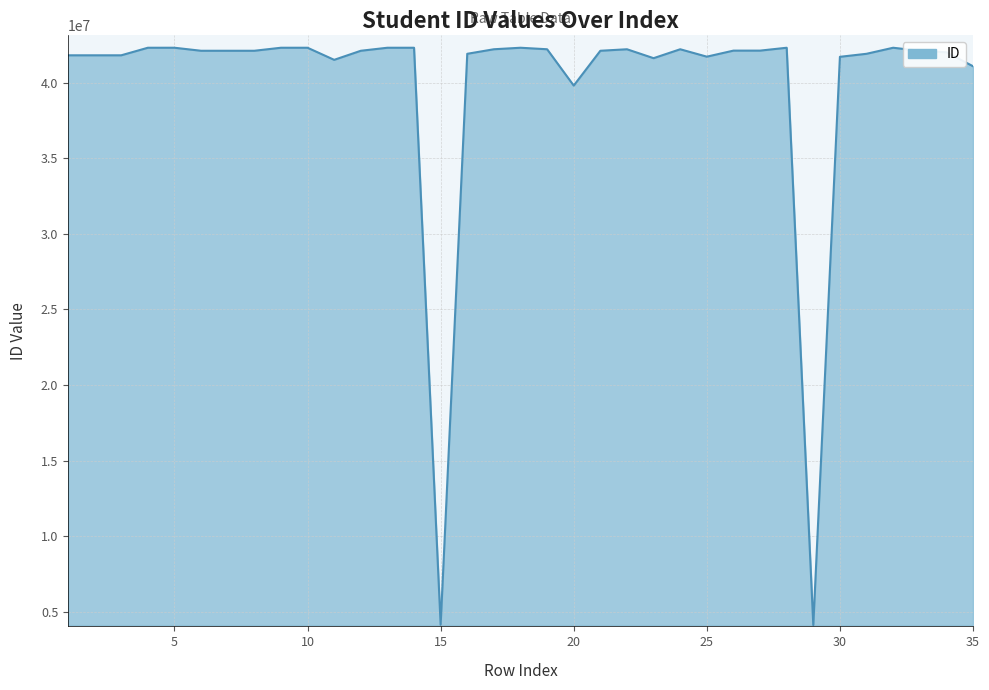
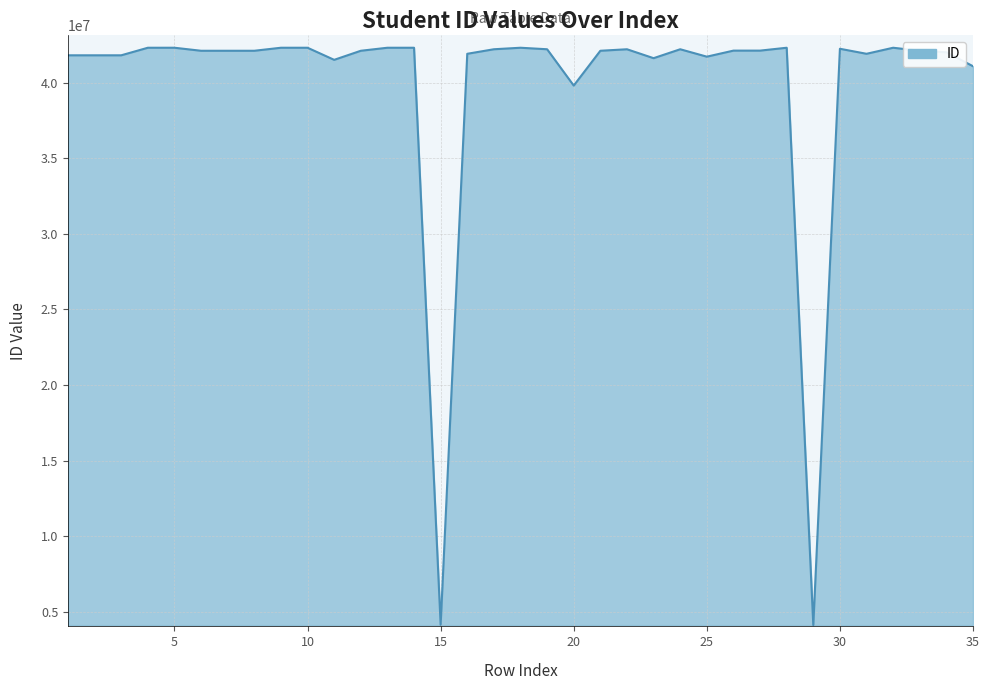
30: 41700000 -> 42200000
